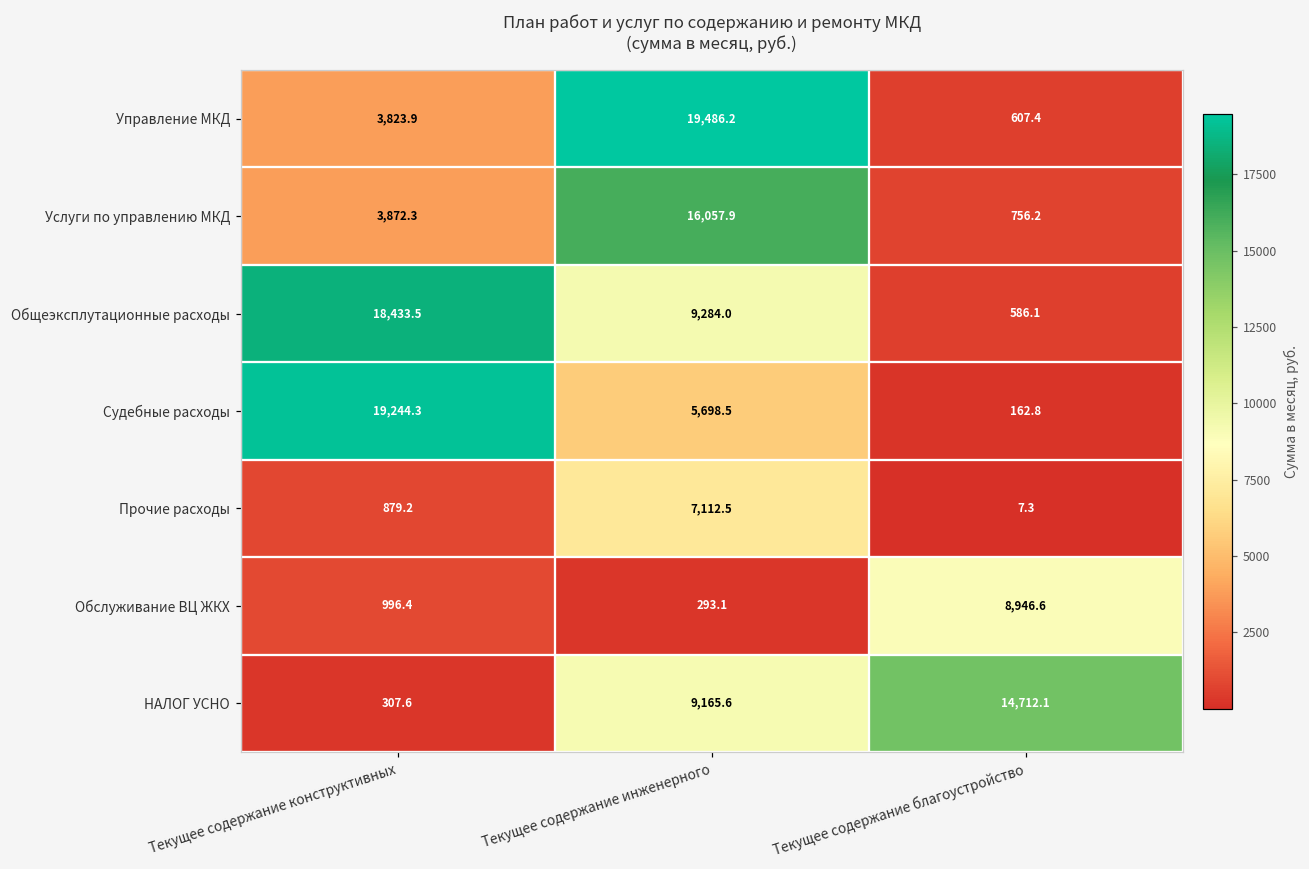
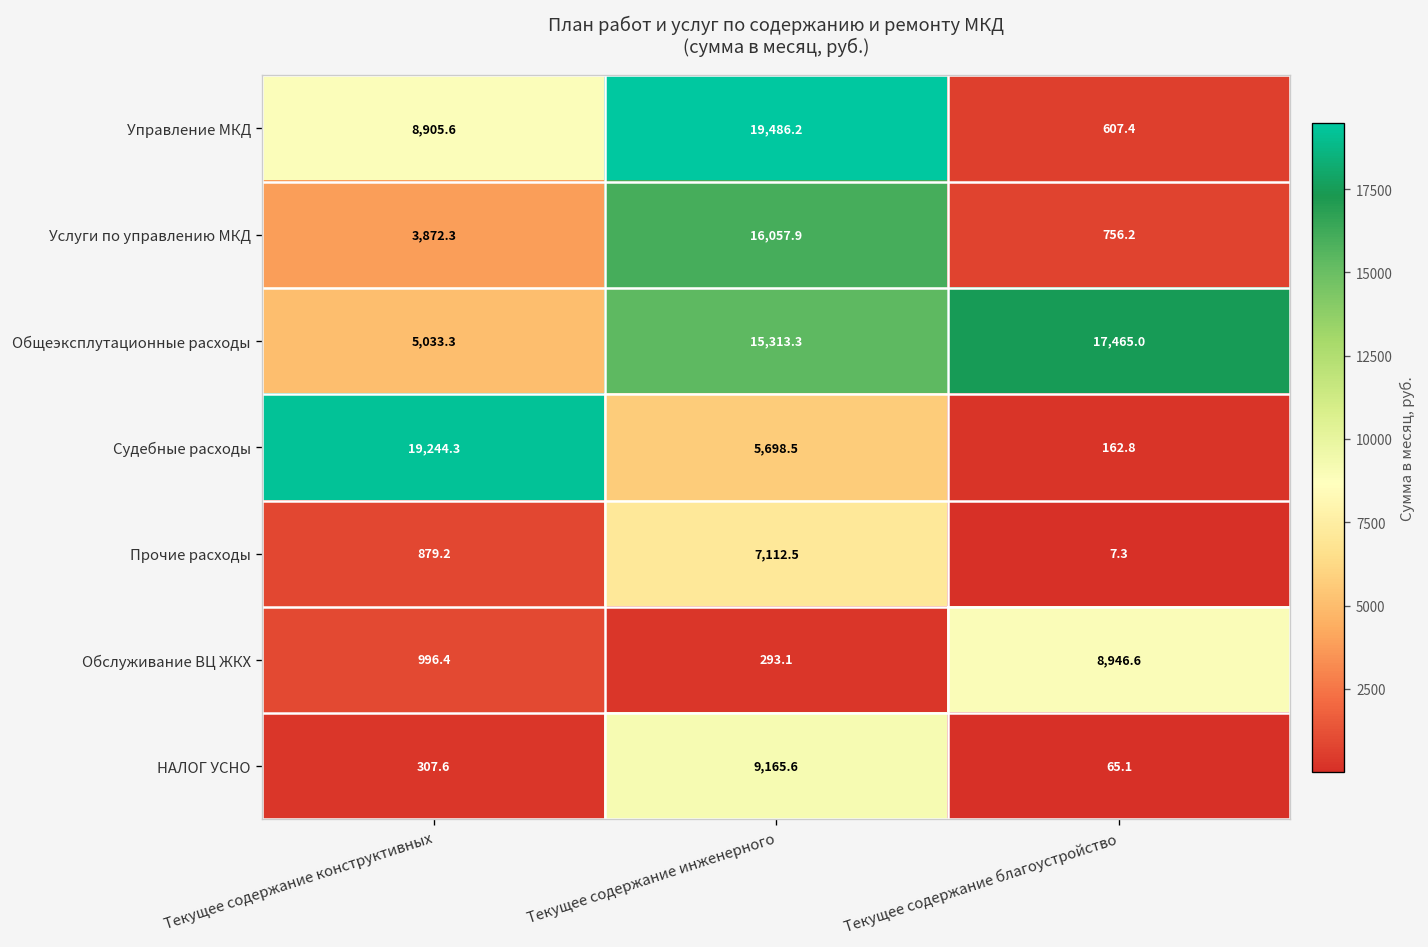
Управление МКД, Текущее содержание конструктивных: 3,823.9 -> 8,905.6
Общеэксплутационные расходы, Текущее содержание конструктивных: 18,433.5 -> 5,033.3
Общеэксплутационные расходы, Текущее содержание инженерного: 9,284.0 -> 15,313.3
Общеэксплутационные расходы, Текущее содержание благоустройство: 586.1 -> 17,465.0
НАЛОГ УСНО, Текущее содержание благоустройство: 14,712.1 -> 65.1
